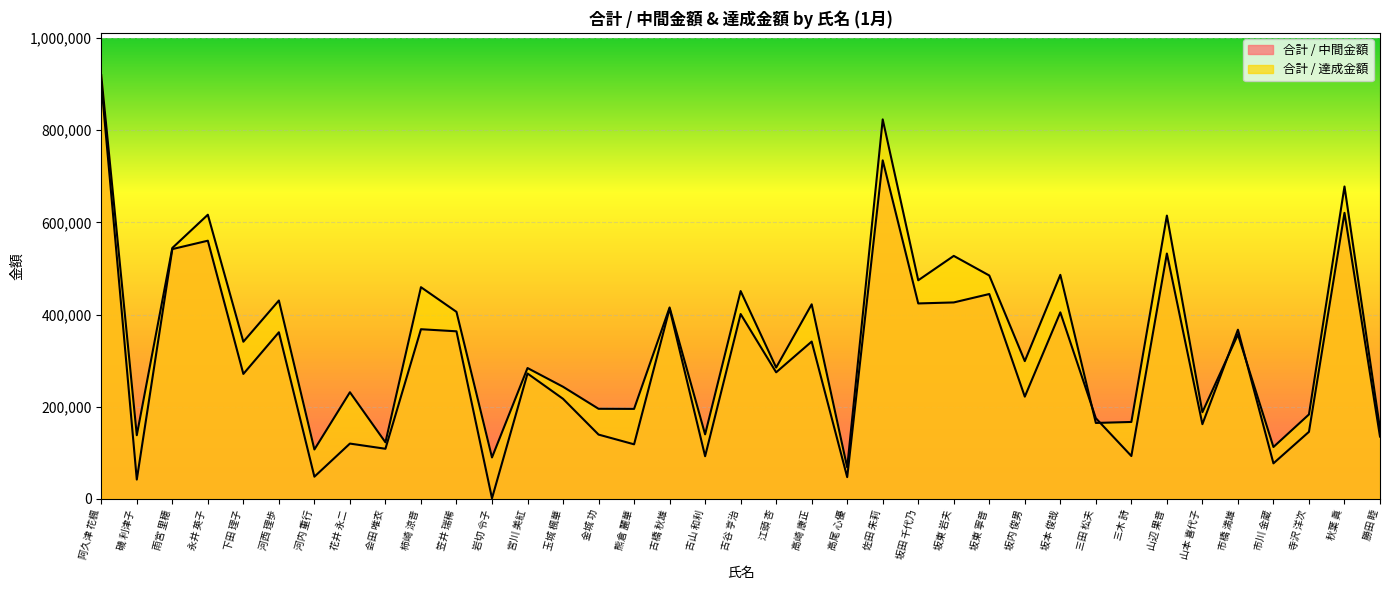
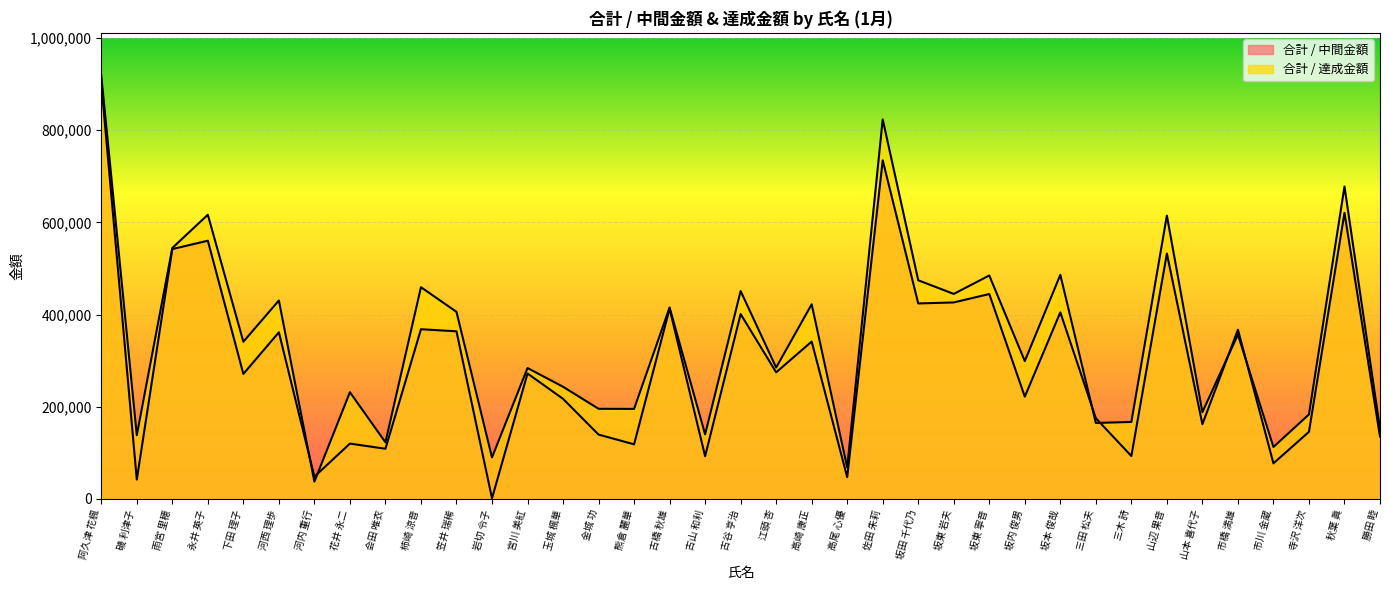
合計 / 達成金額, 河内 重行: 110,000 -> 40,000
合計 / 達成金額, 坂東 岩夫: 530,000 -> 440,000
